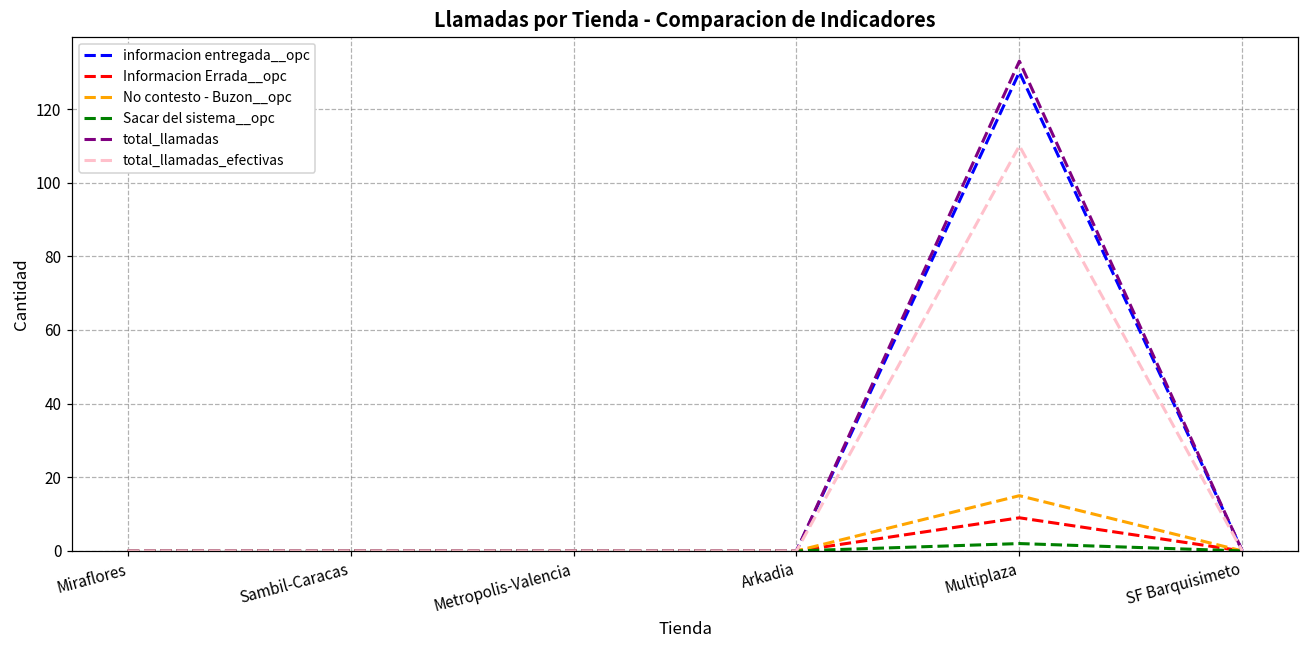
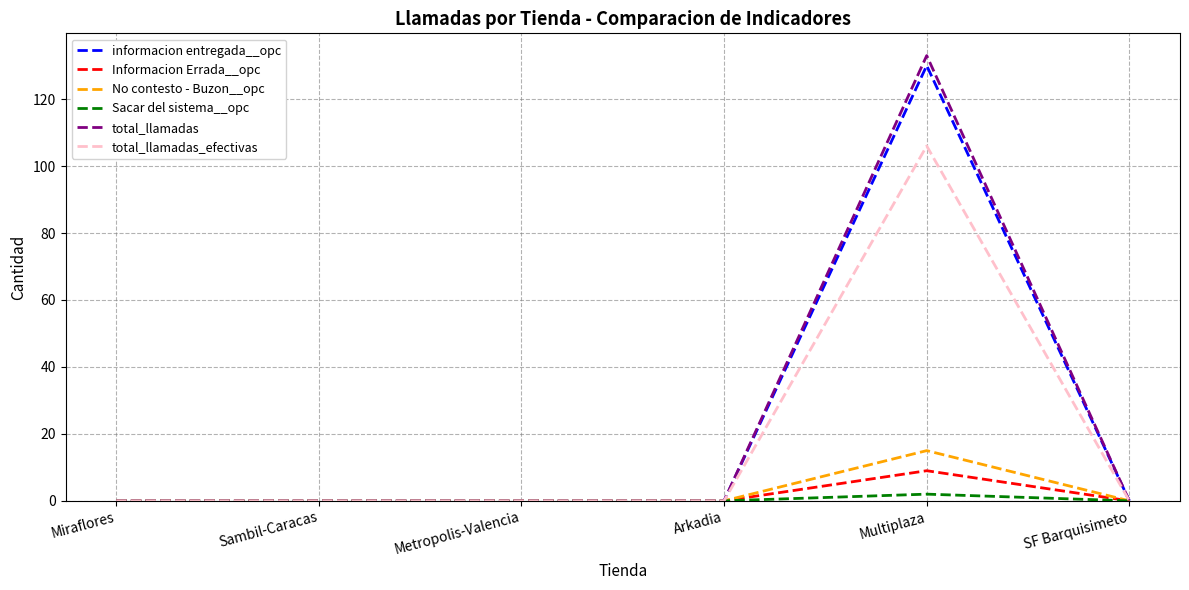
total_llamadas_efectivas, Multiplaza: 110 -> 106
